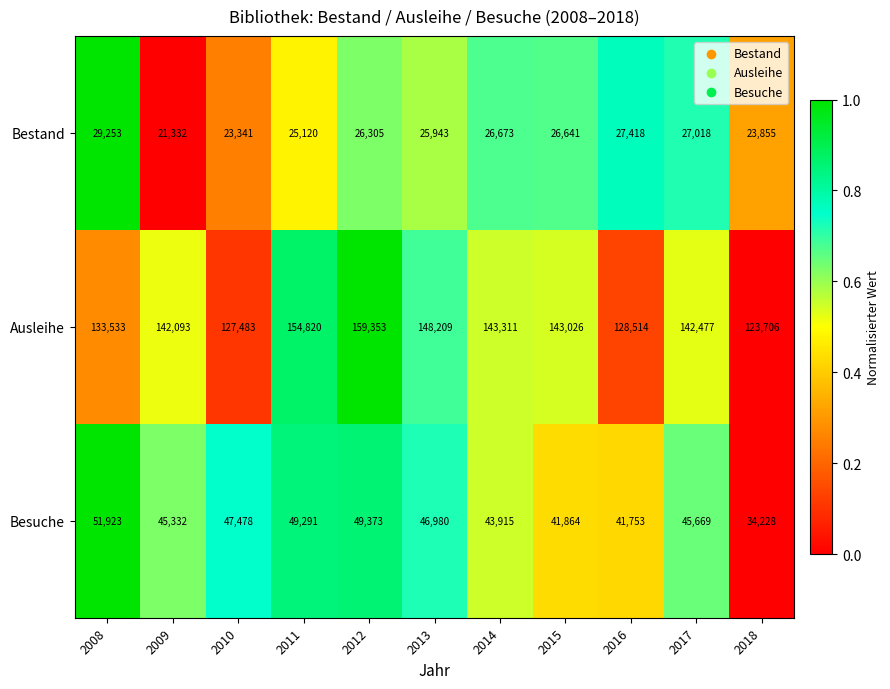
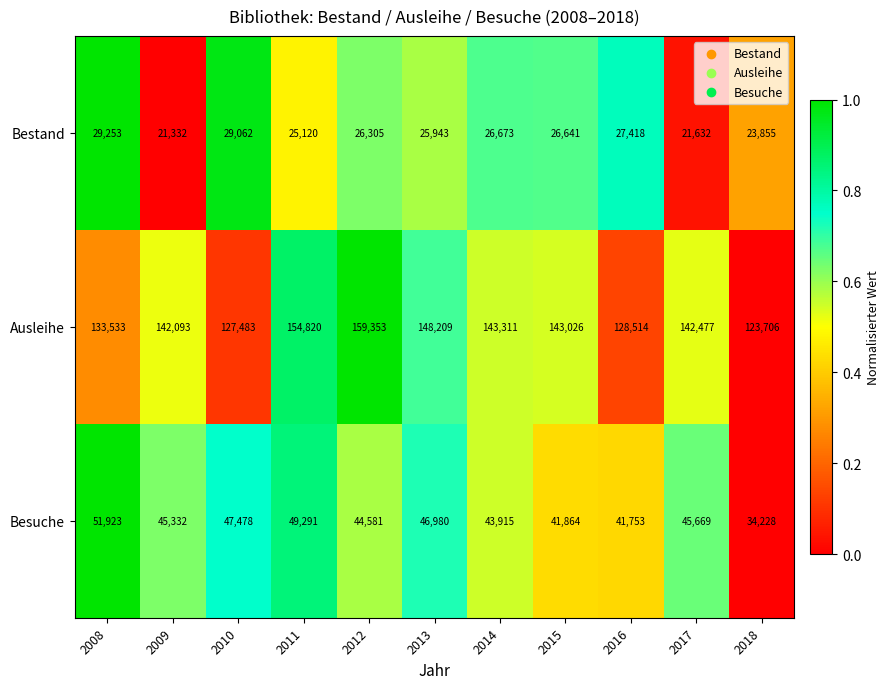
Bestand, 2010: 23,341 -> 29,062
Bestand, 2017: 27,018 -> 21,632
Besuche, 2012: 49,373 -> 44,581
